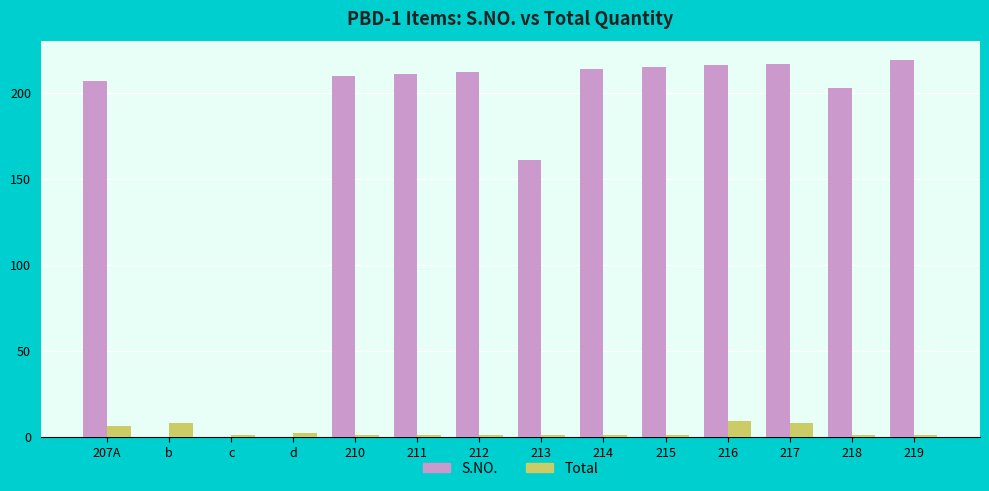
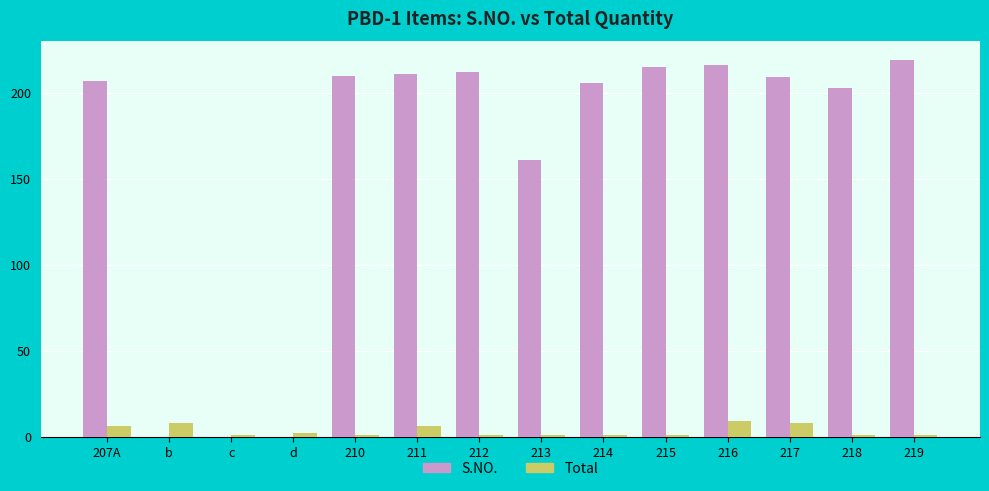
Total, 211: 1 -> 6
S.NO., 214: 214 -> 206
S.NO., 217: 217 -> 209
